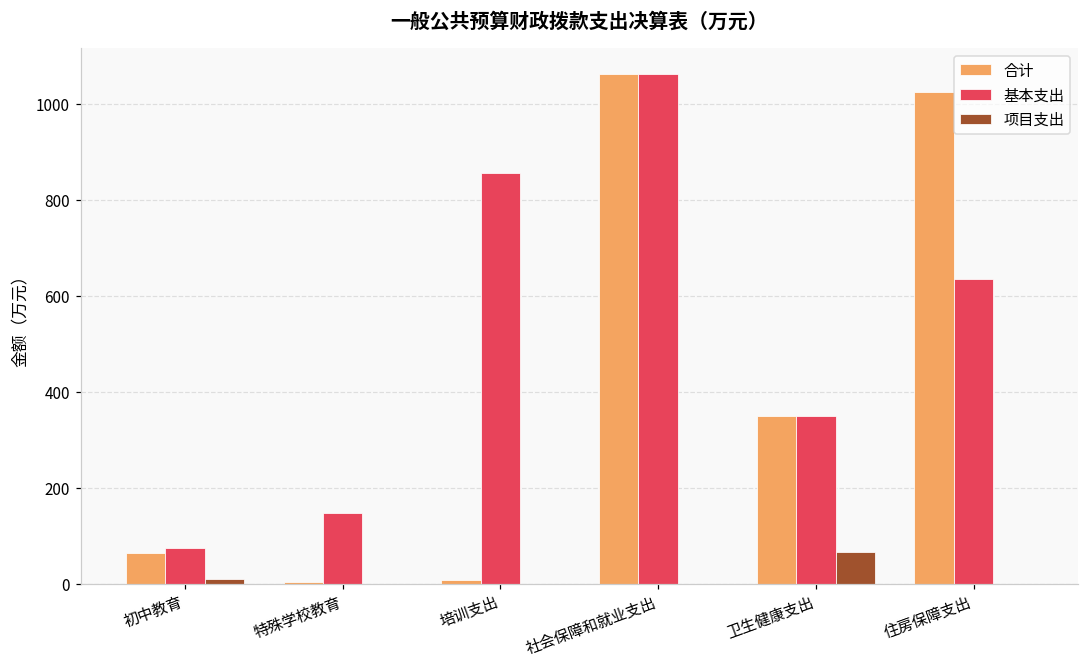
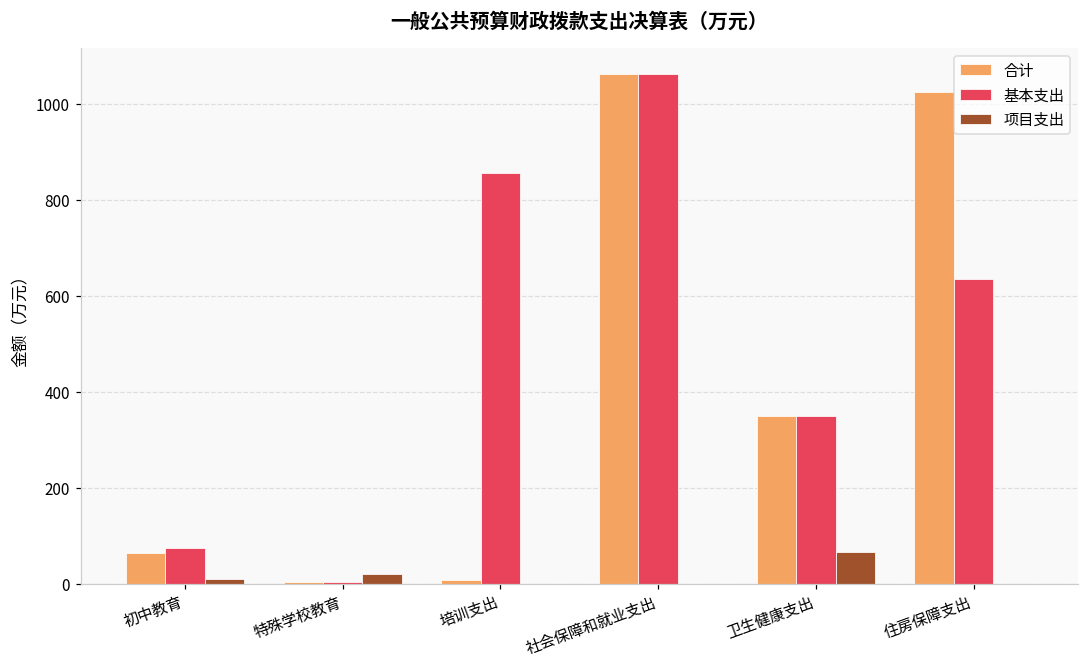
基本支出, 特殊学校教育: 150 -> 0
项目支出, 特殊学校教育: 0 -> 20
